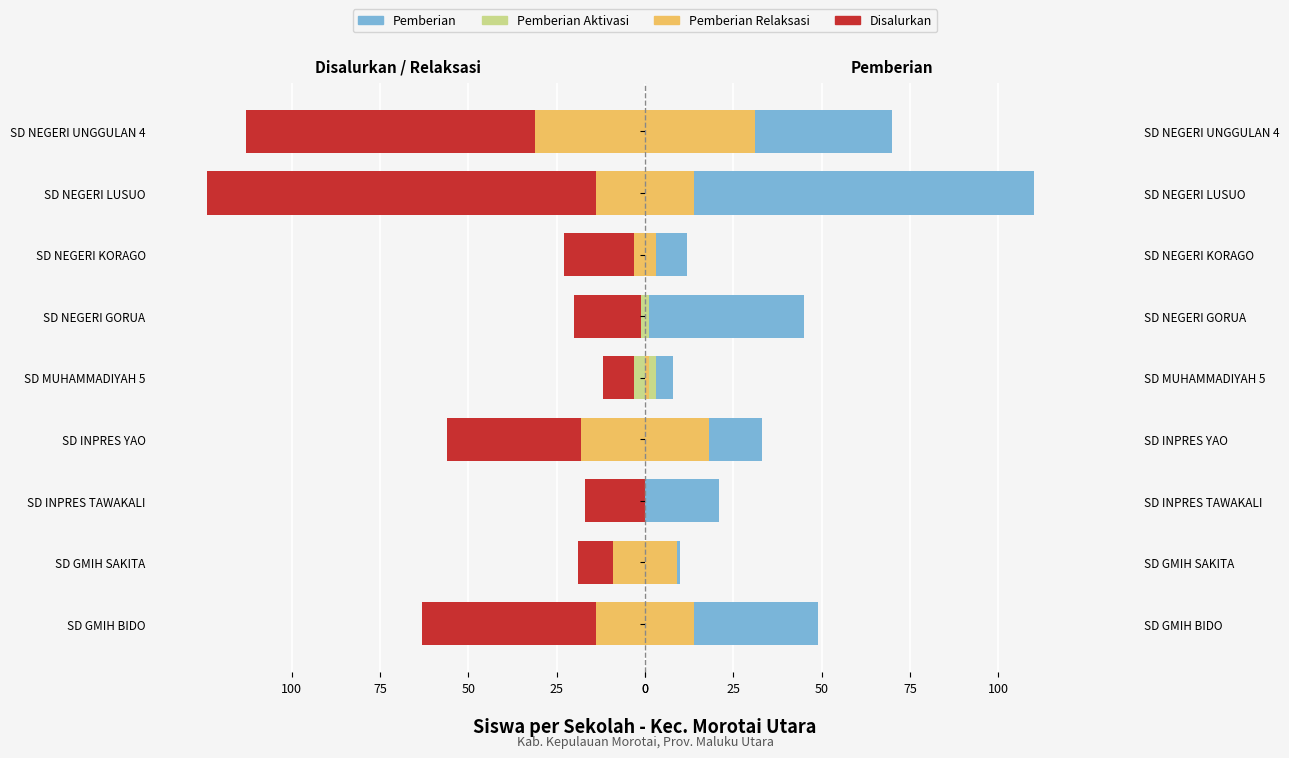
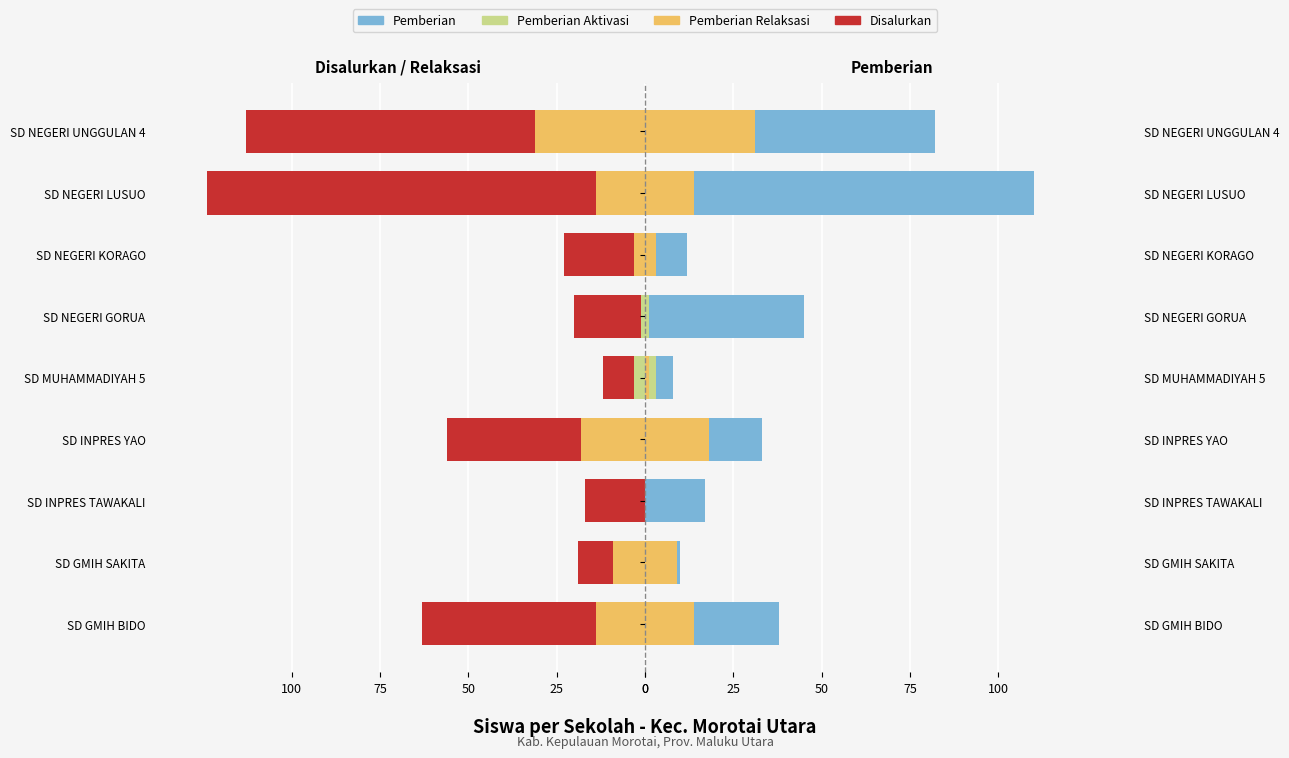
Pemberian, Pemberian, SD NEGERI UNGGULAN 4: 70 -> 82
Pemberian, Pemberian, SD INPRES TAWAKALI: 21 -> 17
Pemberian, Pemberian, SD GMIH BIDO: 49 -> 38
